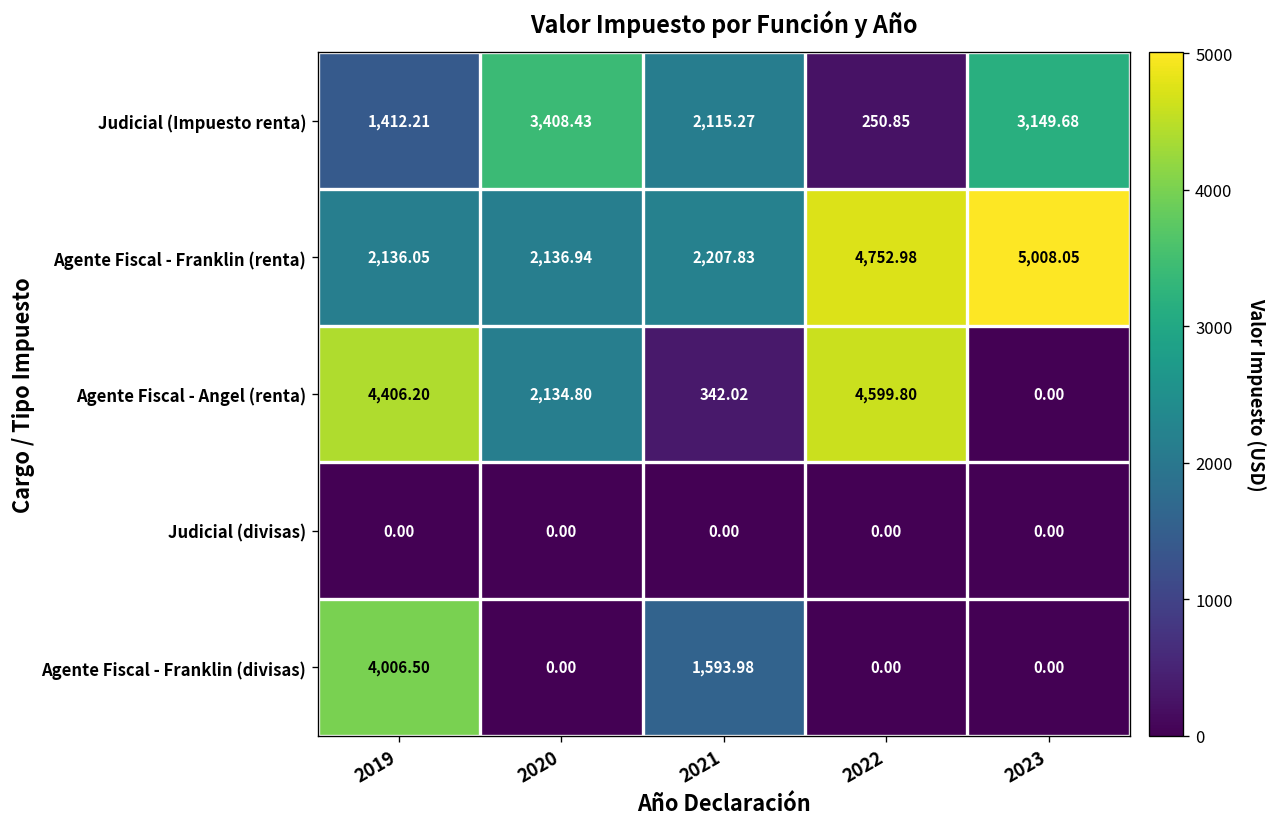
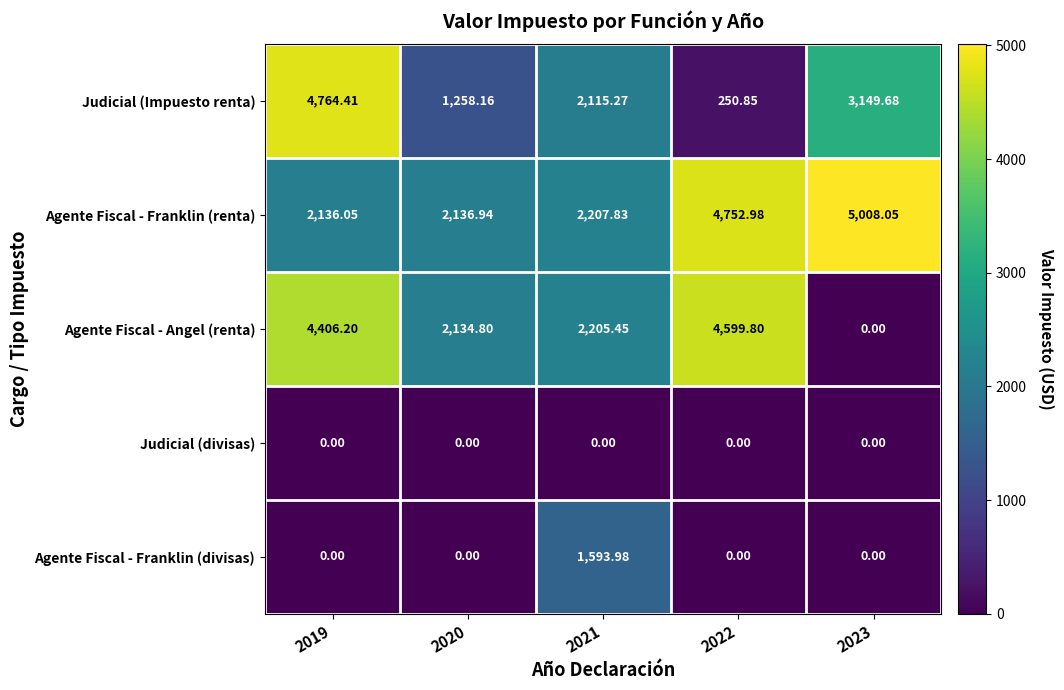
Judicial (Impuesto renta), 2019: 1,412.21 -> 4,764.41
Judicial (Impuesto renta), 2020: 3,408.43 -> 1,258.16
Agente Fiscal - Angel (renta), 2021: 342.02 -> 2,205.45
Agente Fiscal - Franklin (divisas), 2019: 4,006.50 -> 0.00
